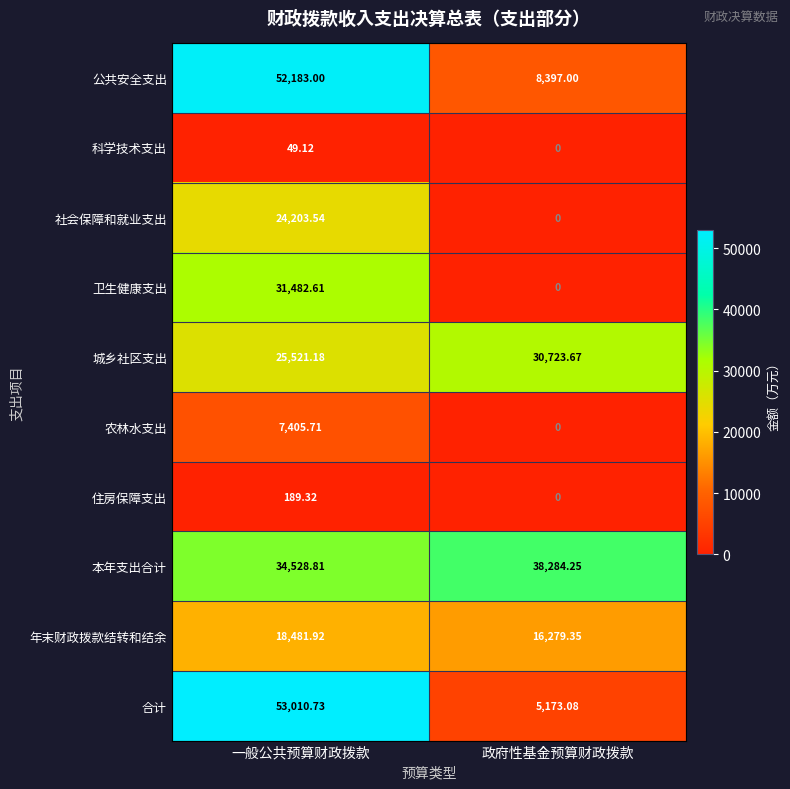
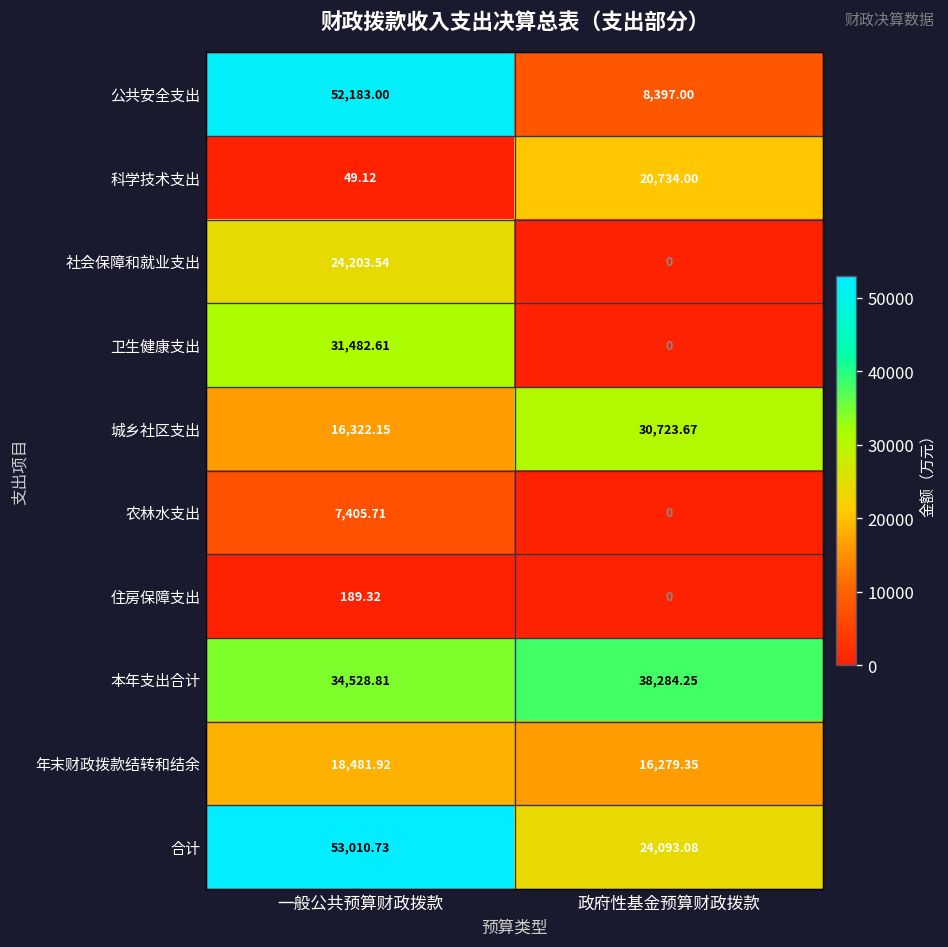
科学技术支出, 政府性基金预算财政拨款: 0 -> 20,734.00
城乡社区支出, 一般公共预算财政拨款: 25,521.18 -> 16,322.15
合计, 政府性基金预算财政拨款: 5,173.08 -> 24,093.08
